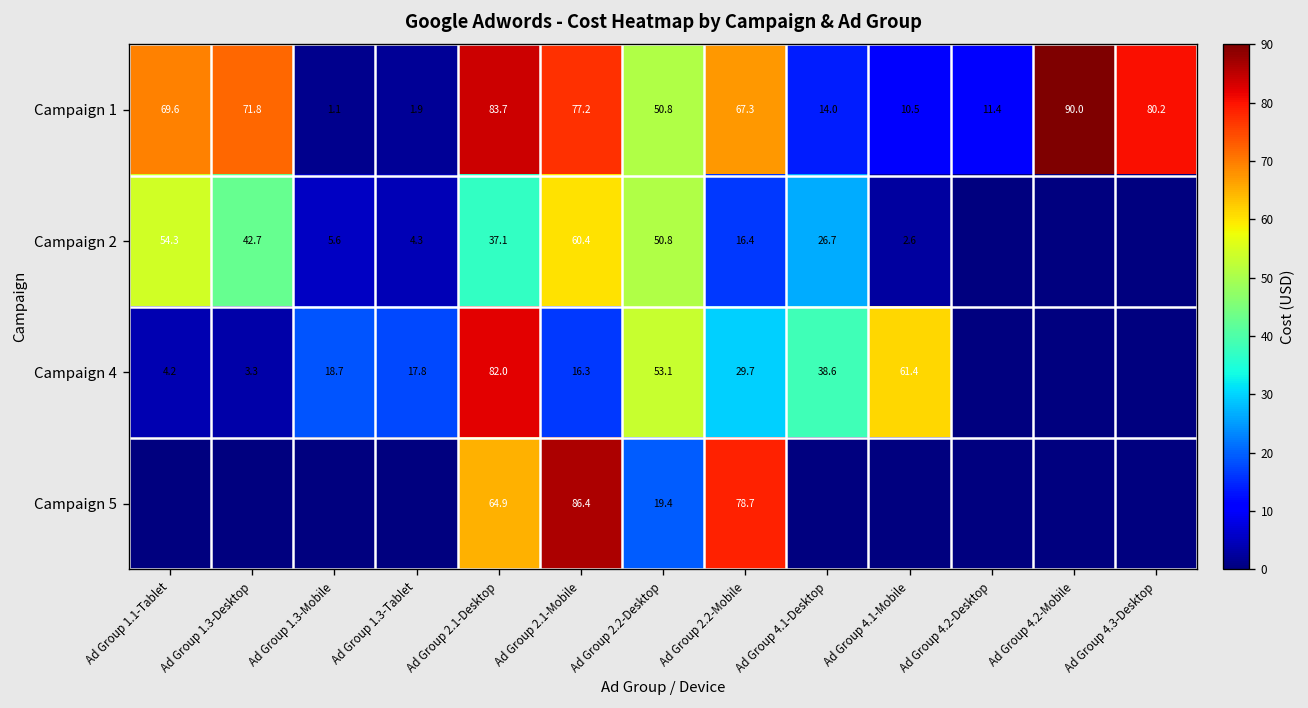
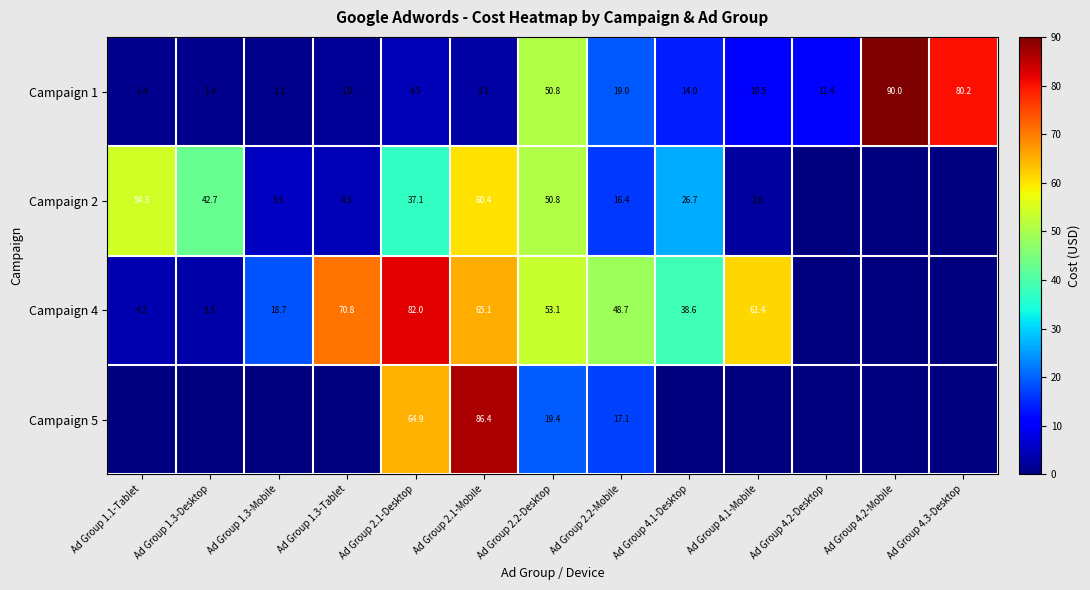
Campaign 1, Ad Group 1.1-Tablet: 69.6 -> 1.4
Campaign 1, Ad Group 1.3-Desktop: 71.8 -> 1.4
Campaign 1, Ad Group 2.1-Desktop: 83.7 -> 4.5
Campaign 1, Ad Group 2.1-Mobile: 77.2 -> 3.1
Campaign 1, Ad Group 2.2-Mobile: 67.3 -> 19.0
Campaign 4, Ad Group 1.3-Tablet: 17.8 -> 70.8
Campaign 4, Ad Group 2.1-Mobile: 16.3 -> 65.1
Campaign 4, Ad Group 2.2-Mobile: 29.7 -> 48.7
Campaign 5, Ad Group 2.2-Mobile: 78.7 -> 17.1
